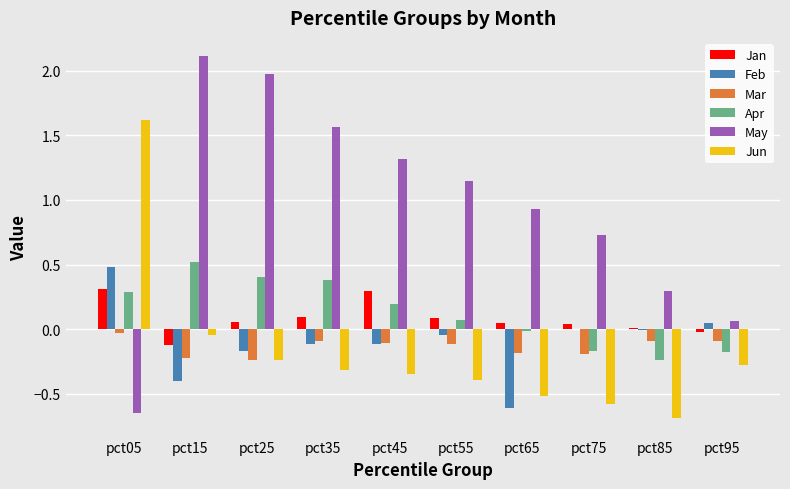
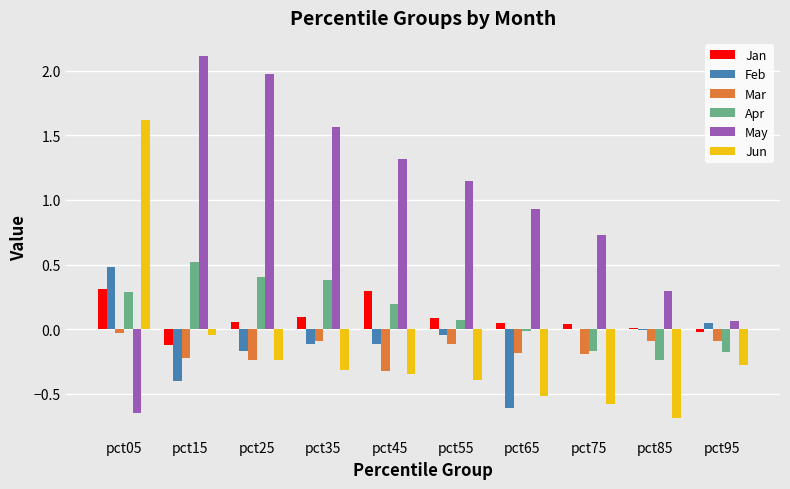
Mar, pct45: -0.11 -> -0.32
